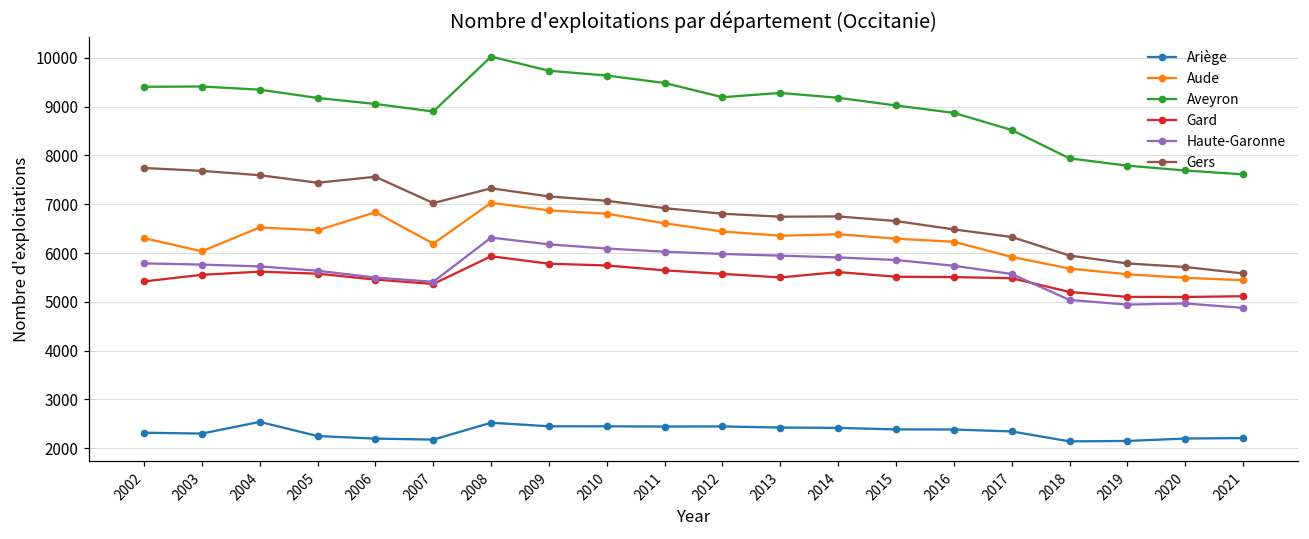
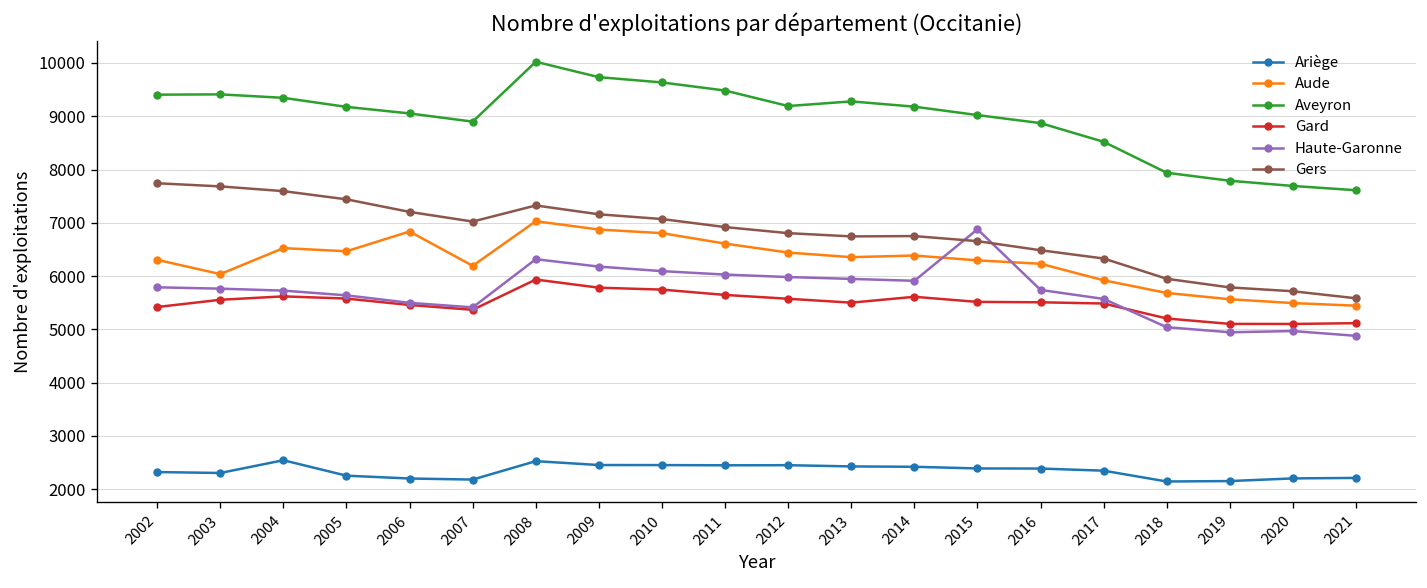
Gers, 2006: 7600 -> 7200
Haute-Garonne, 2015: 5900 -> 6900
